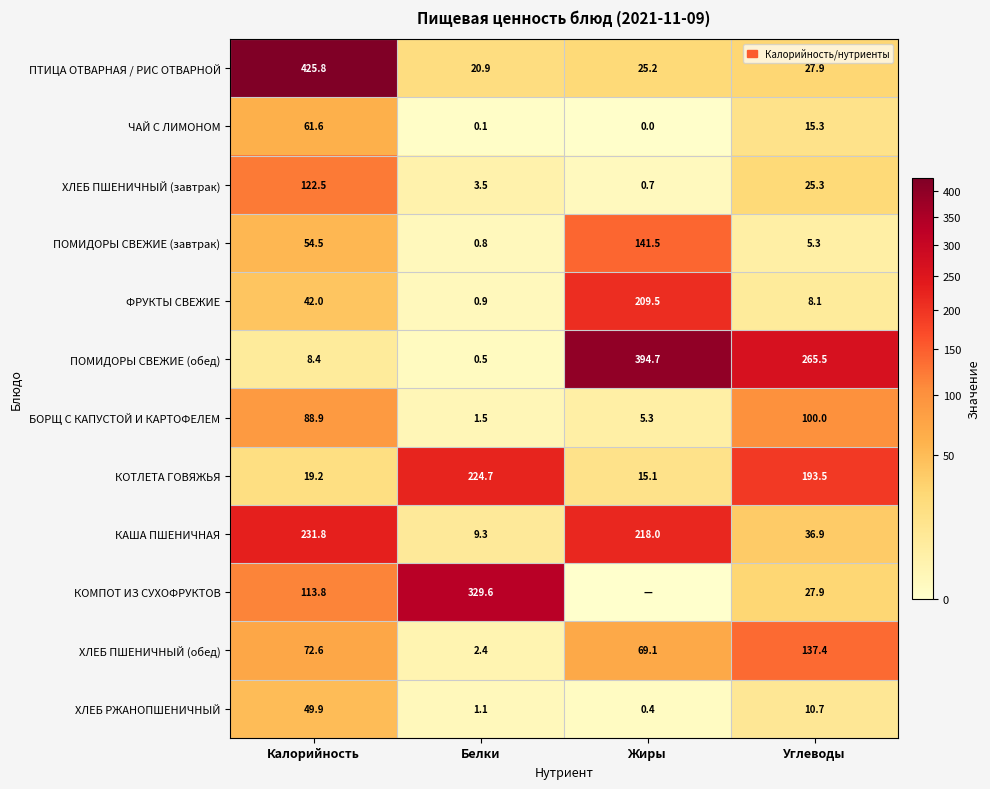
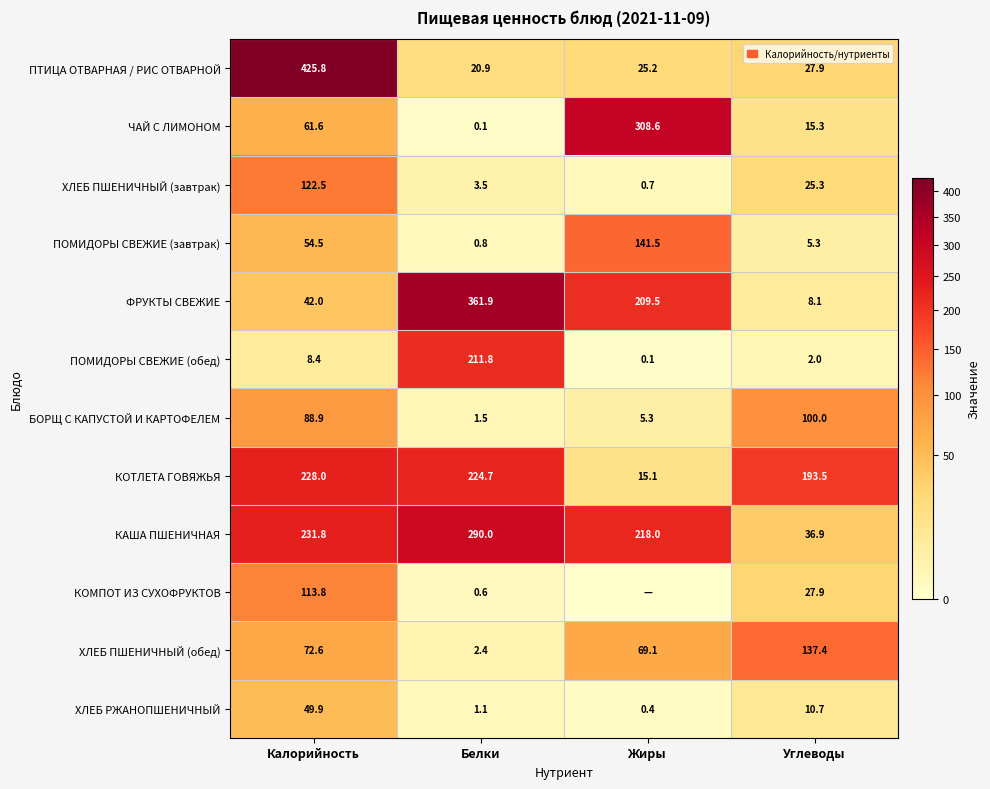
ЧАЙ С ЛИМОНОМ, Жиры: 0.0 -> 308.6
ФРУКТЫ СВЕЖИЕ, Белки: 0.9 -> 361.9
ПОМИДОРЫ СВЕЖИЕ (обед), Белки: 0.5 -> 211.8
ПОМИДОРЫ СВЕЖИЕ (обед), Жиры: 394.7 -> 0.1
ПОМИДОРЫ СВЕЖИЕ (обед), Углеводы: 265.5 -> 2.0
КОТЛЕТА ГОВЯЖЬЯ, Калорийность: 19.2 -> 228.0
КАША ПШЕНИЧНАЯ, Белки: 9.3 -> 290.0
КОМПОТ ИЗ СУХОФРУКТОВ, Белки: 329.6 -> 0.6
